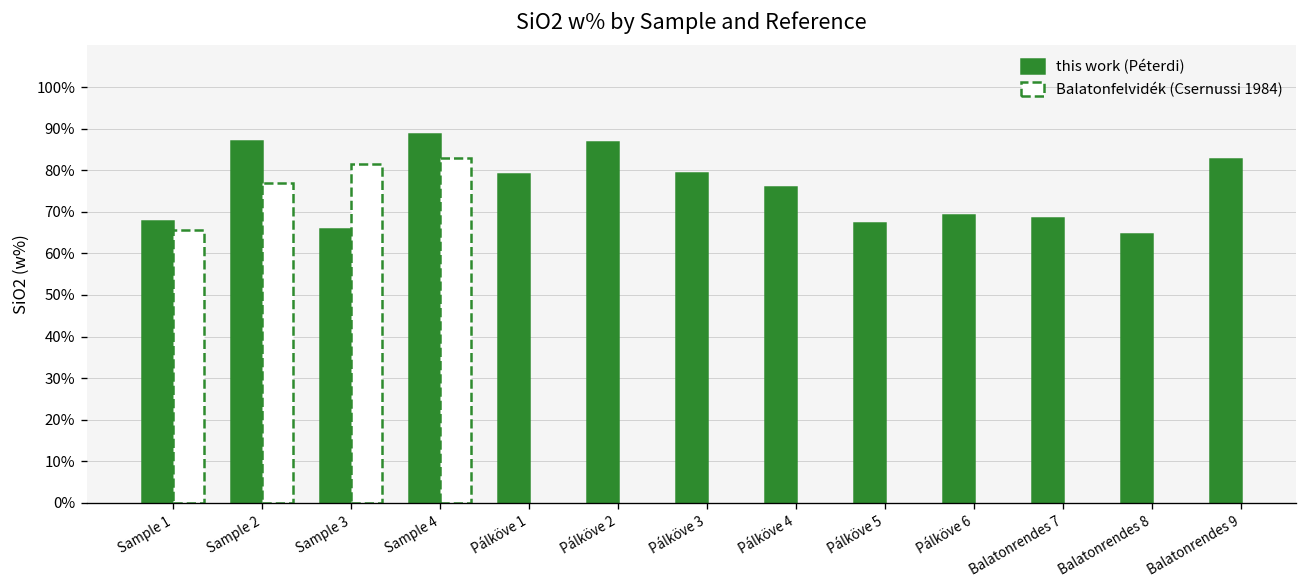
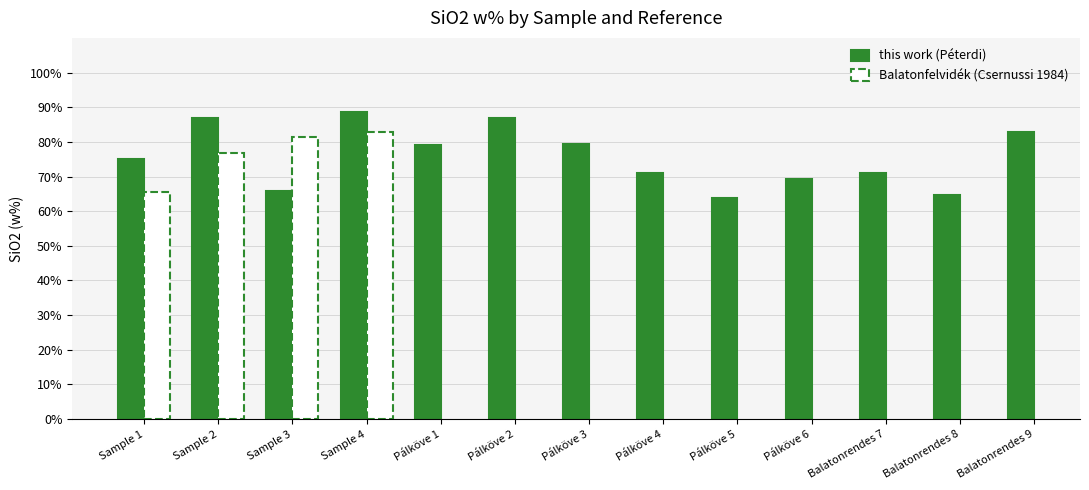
this work (Péterdi), Sample 1: 68% -> 75%
this work (Péterdi), Pálköve 4: 76% -> 71%
this work (Péterdi), Pálköve 5: 67% -> 64%
this work (Péterdi), Balatonrendes 7: 68% -> 71%
